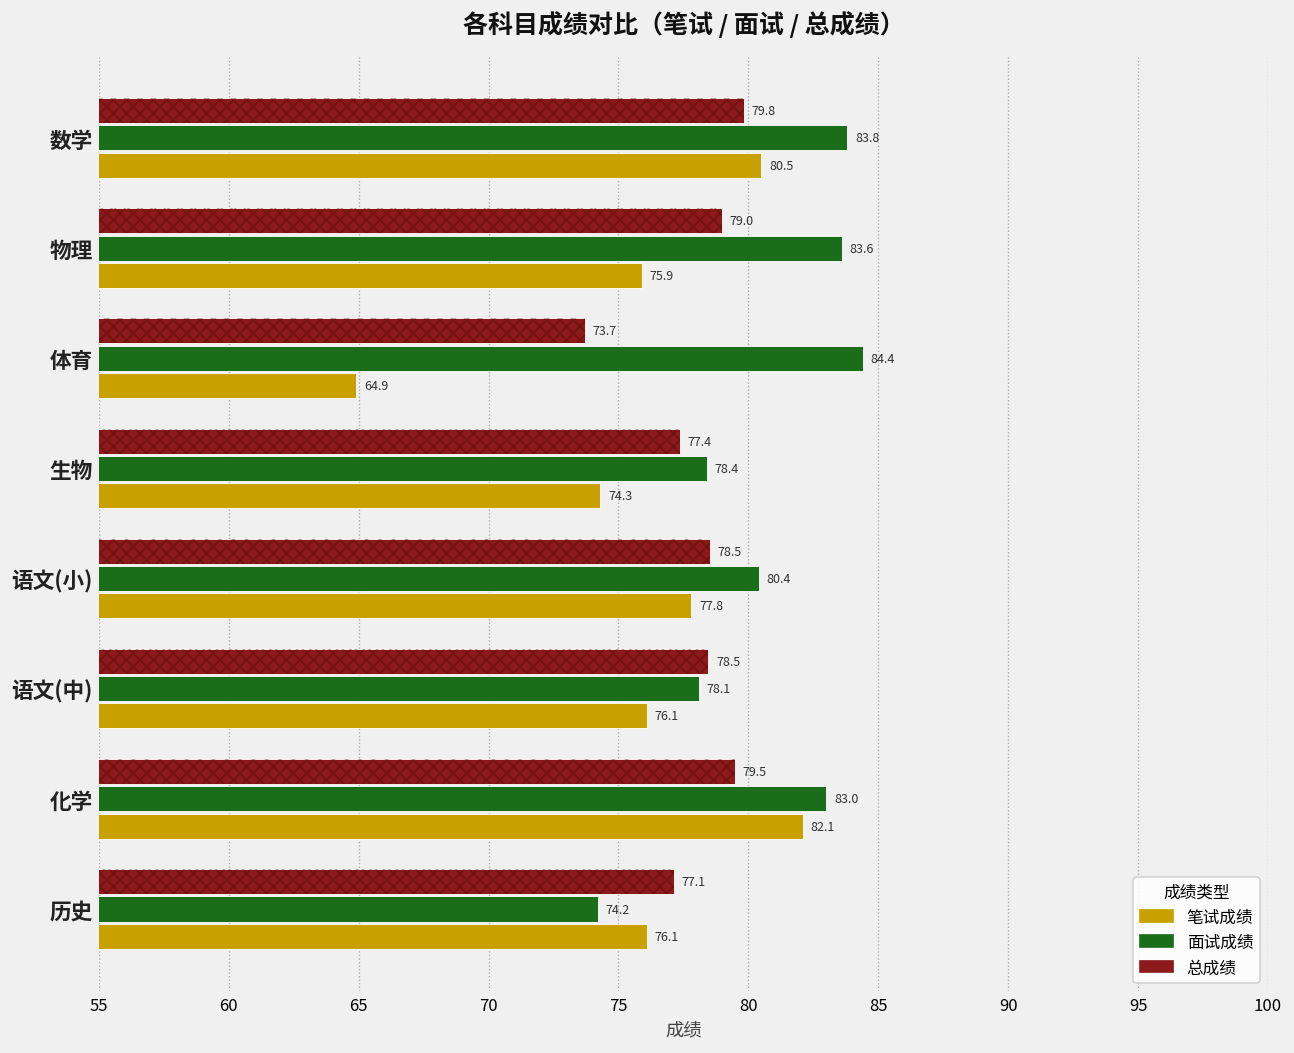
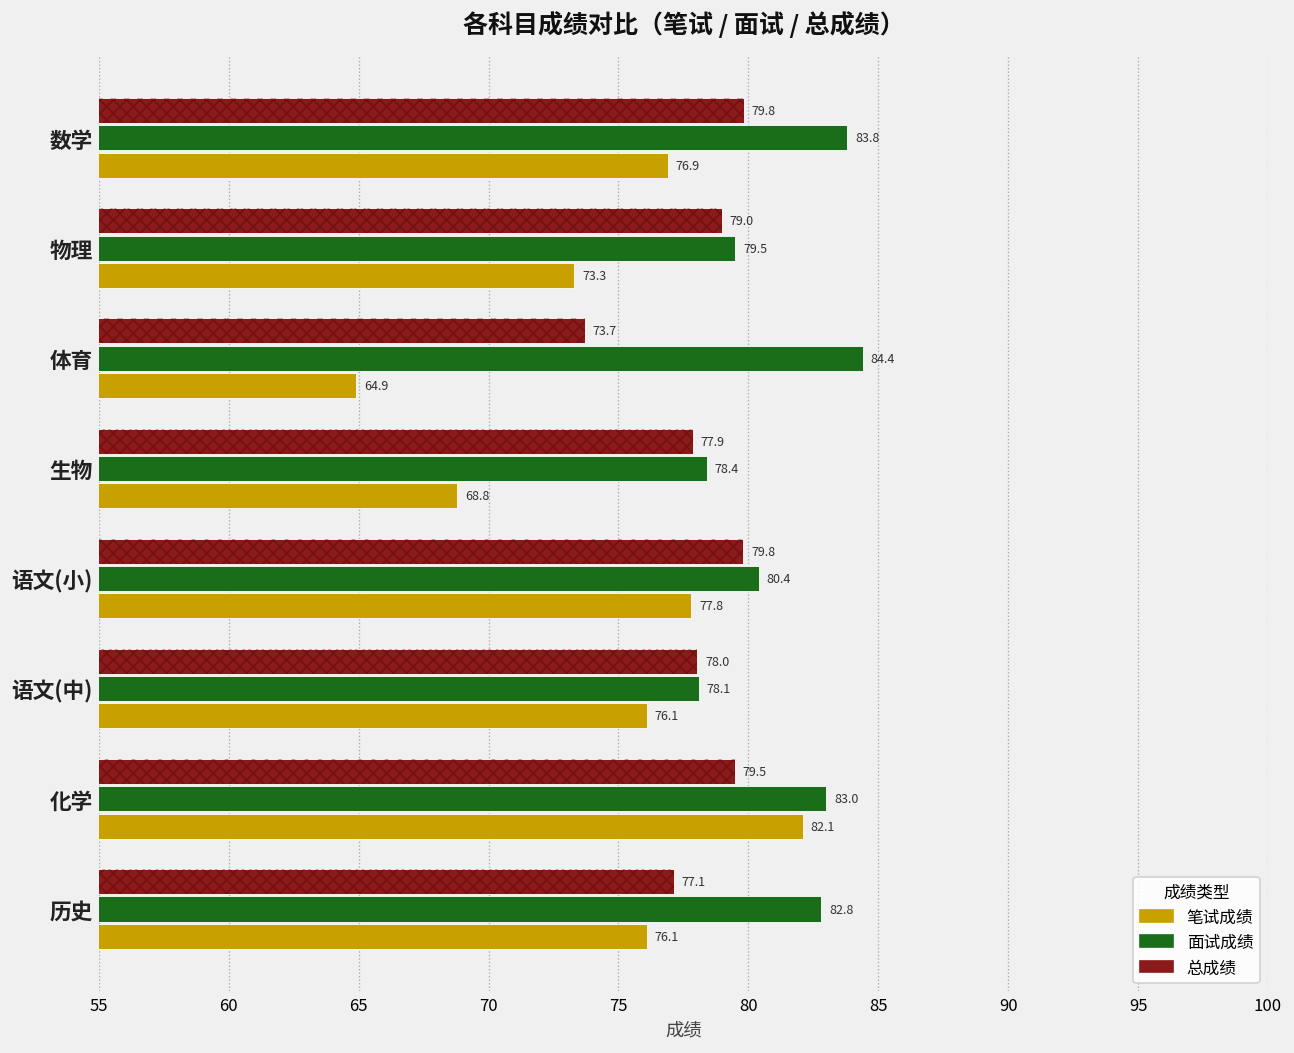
笔试成绩, 数学: 80.5 -> 76.9
面试成绩, 物理: 83.6 -> 79.5
笔试成绩, 物理: 75.9 -> 73.3
总成绩, 生物: 77.4 -> 77.9
笔试成绩, 生物: 74.3 -> 68.8
总成绩, 语文(小): 78.5 -> 79.8
总成绩, 语文(中): 78.5 -> 78.0
面试成绩, 历史: 74.2 -> 82.8
